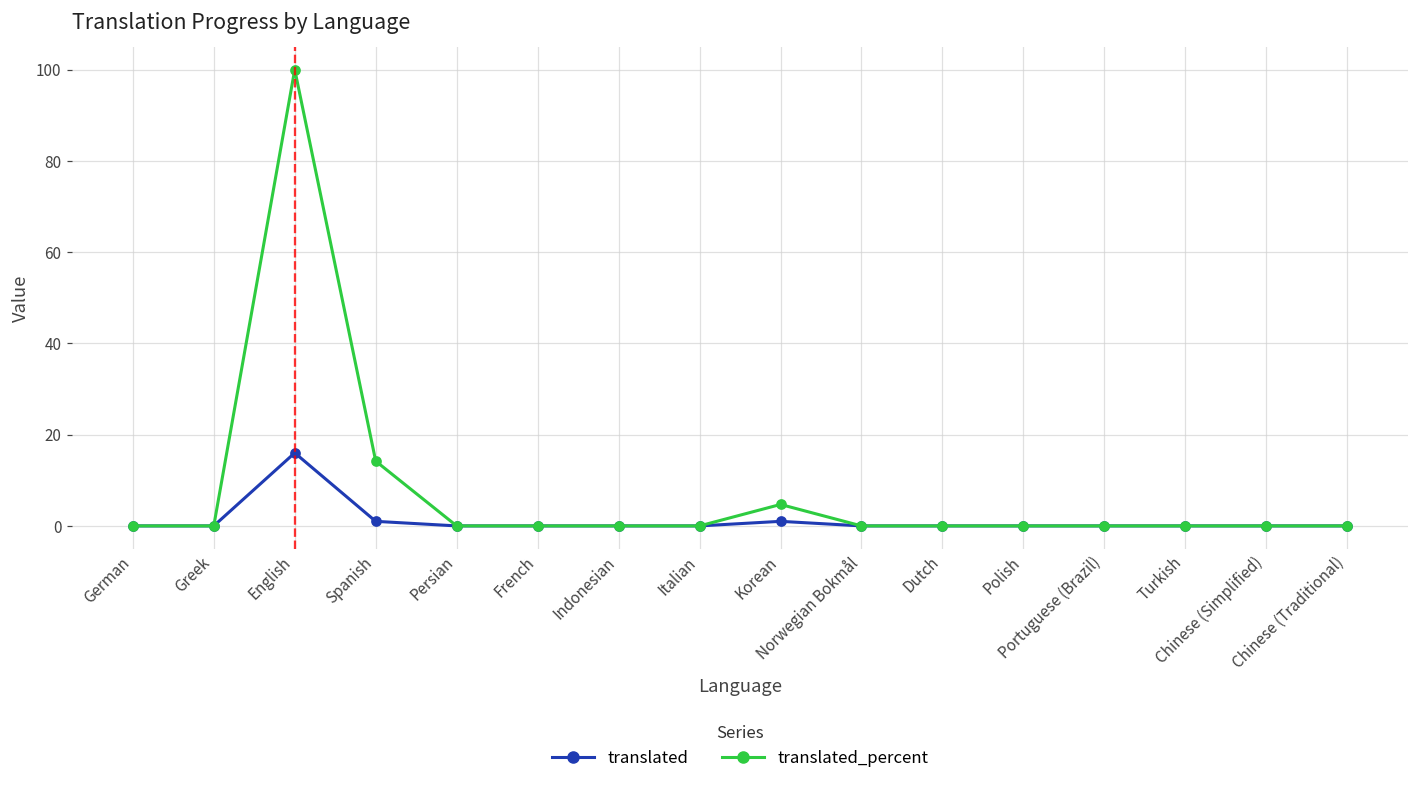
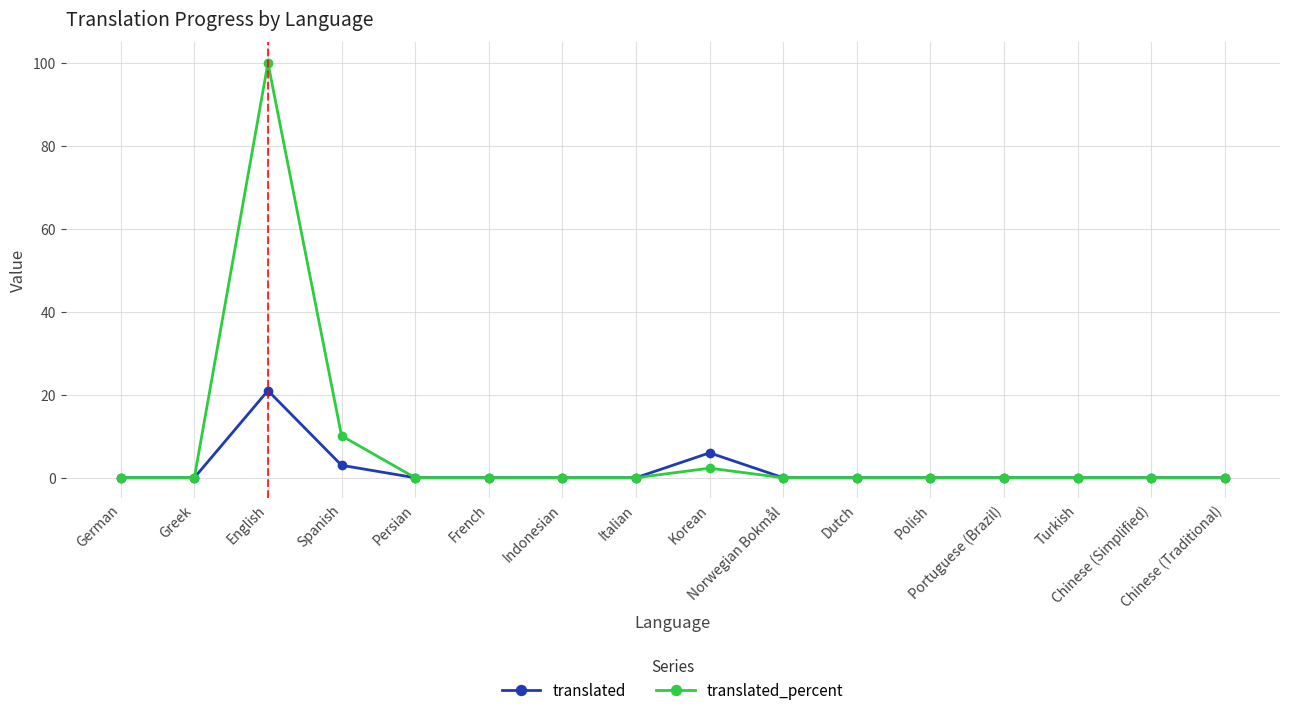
translated, English: 16 -> 21
translated, Spanish: 1 -> 3
translated_percent, Spanish: 14 -> 10
translated, Korean: 1 -> 6
translated_percent, Korean: 5 -> 2
